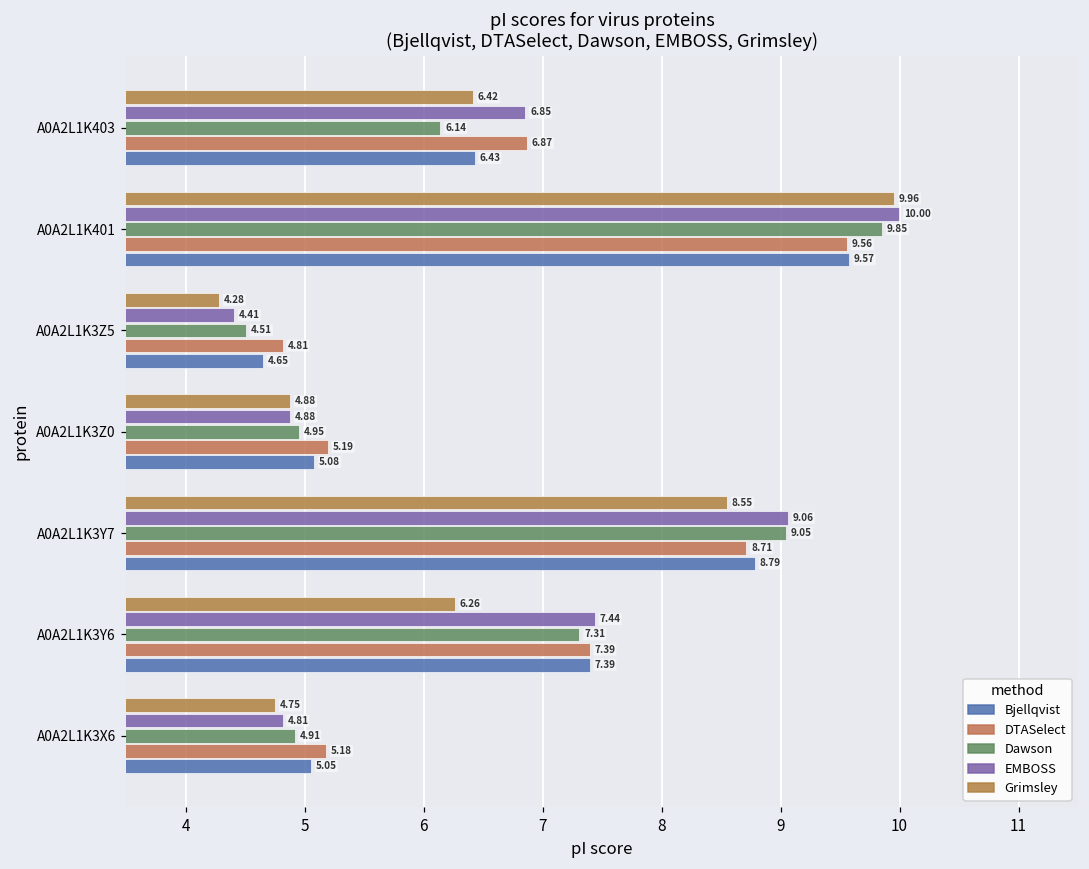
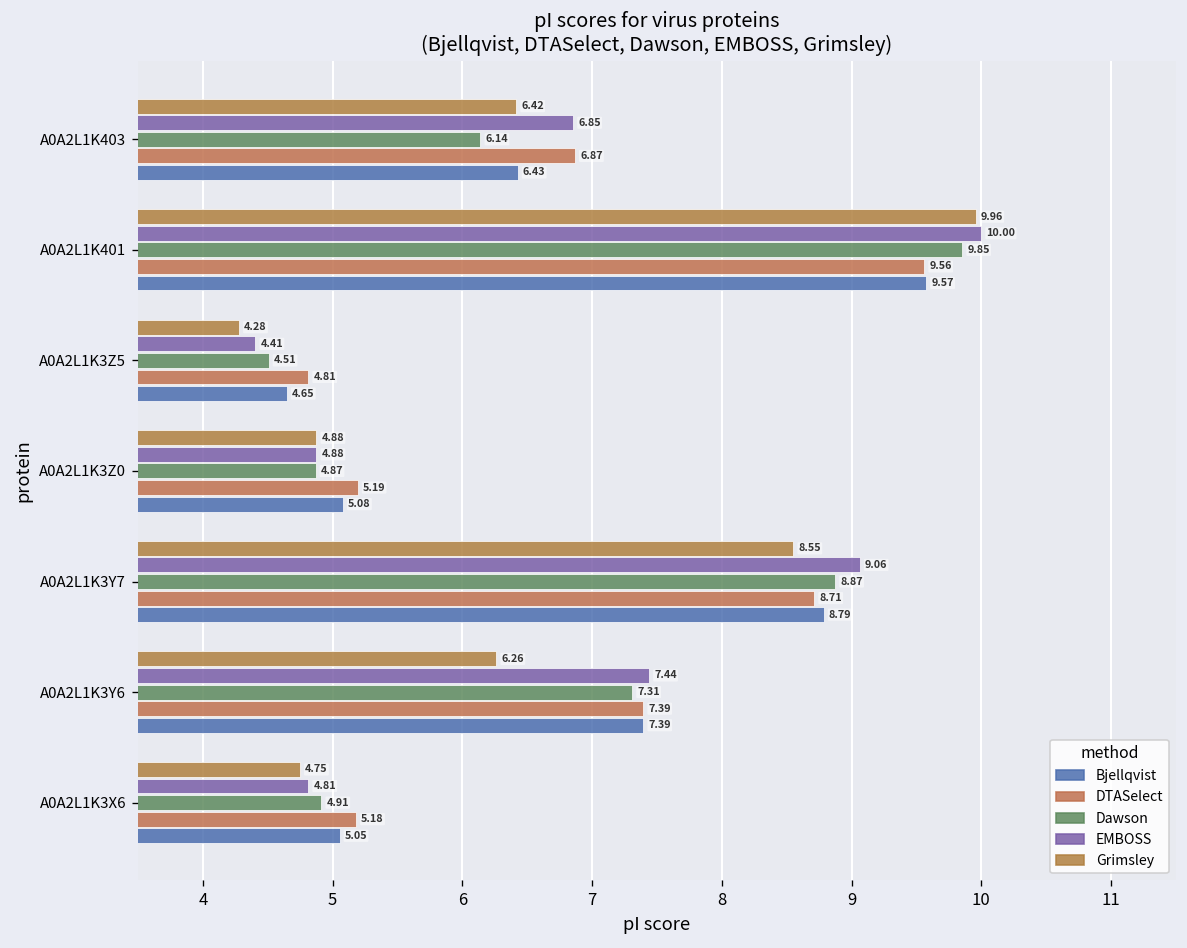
Dawson, A0A2L1K3Z0: 4.95 -> 4.87
Dawson, A0A2L1K3Y7: 9.05 -> 8.87
